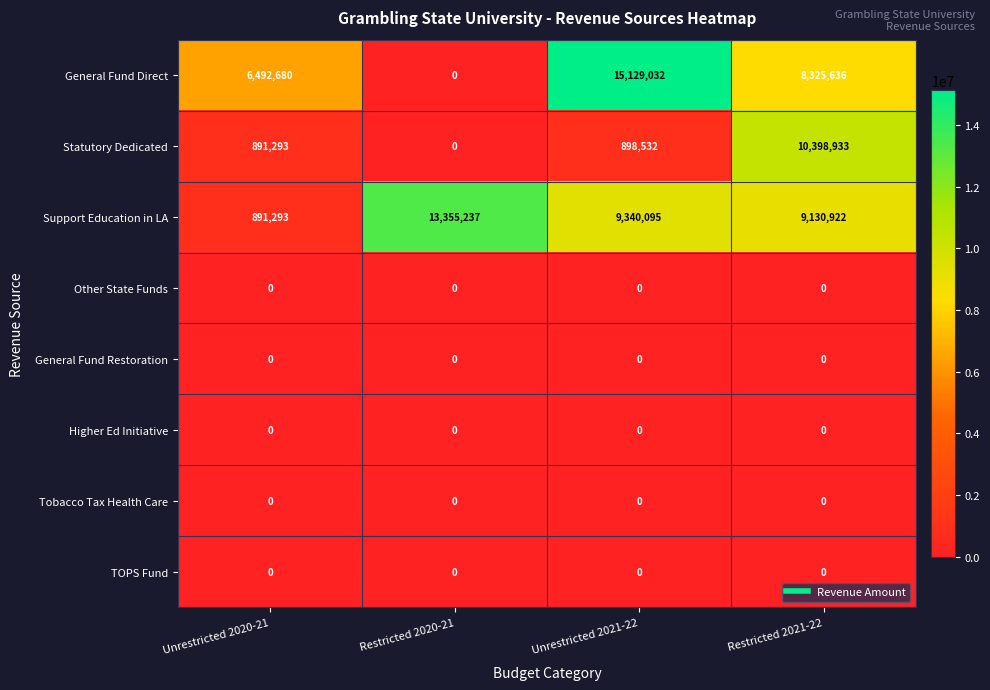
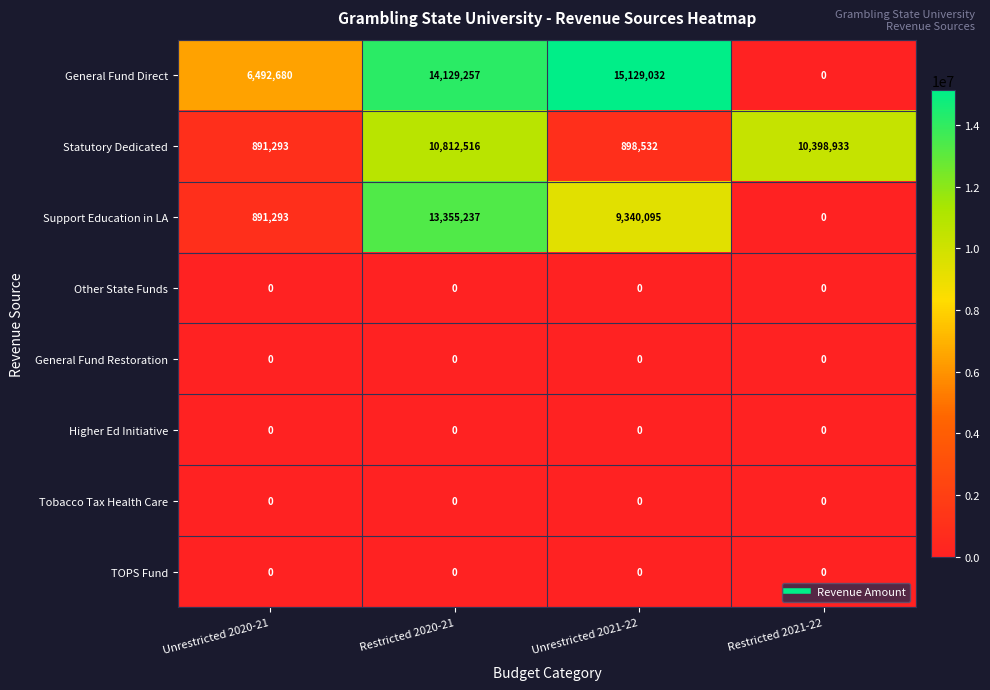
General Fund Direct, Restricted 2020-21: 0 -> 14,129,257
General Fund Direct, Restricted 2021-22: 8,325,636 -> 0
Statutory Dedicated, Restricted 2020-21: 0 -> 10,812,516
Support Education in LA, Restricted 2021-22: 9,130,922 -> 0
